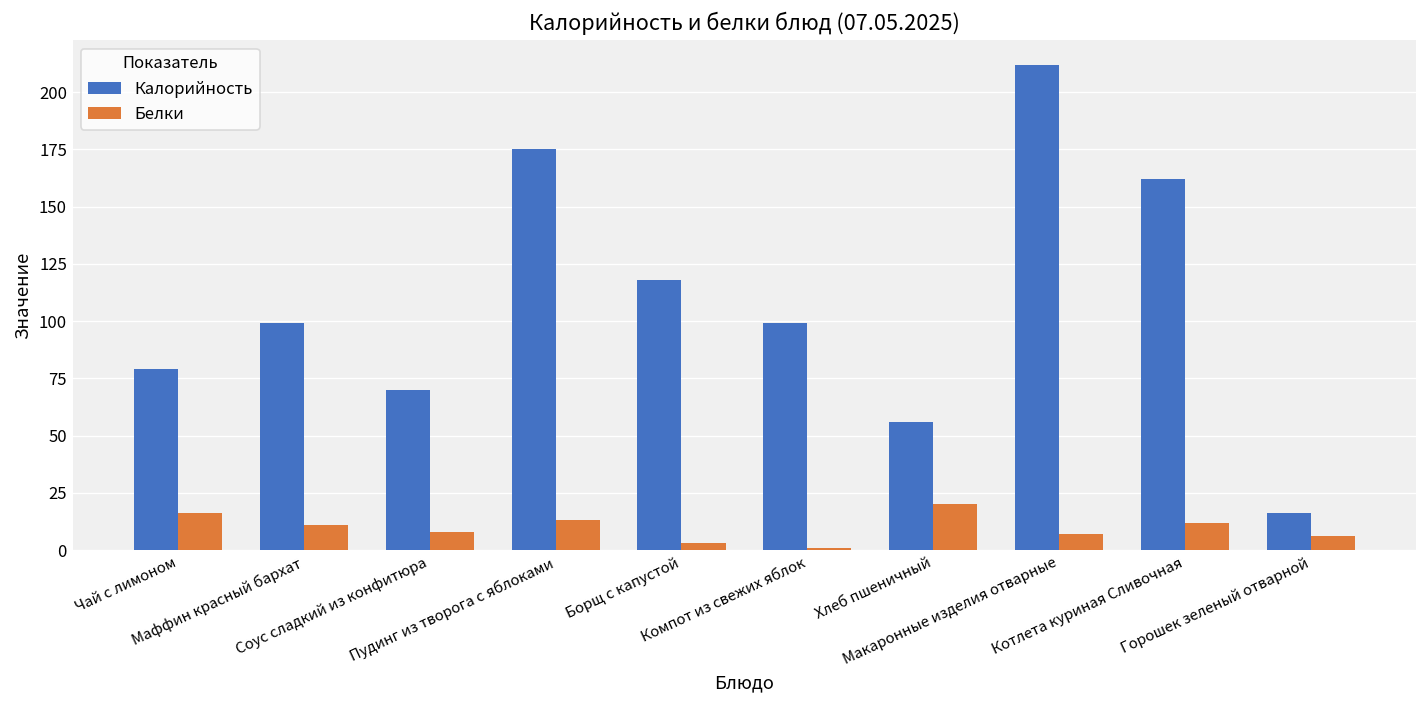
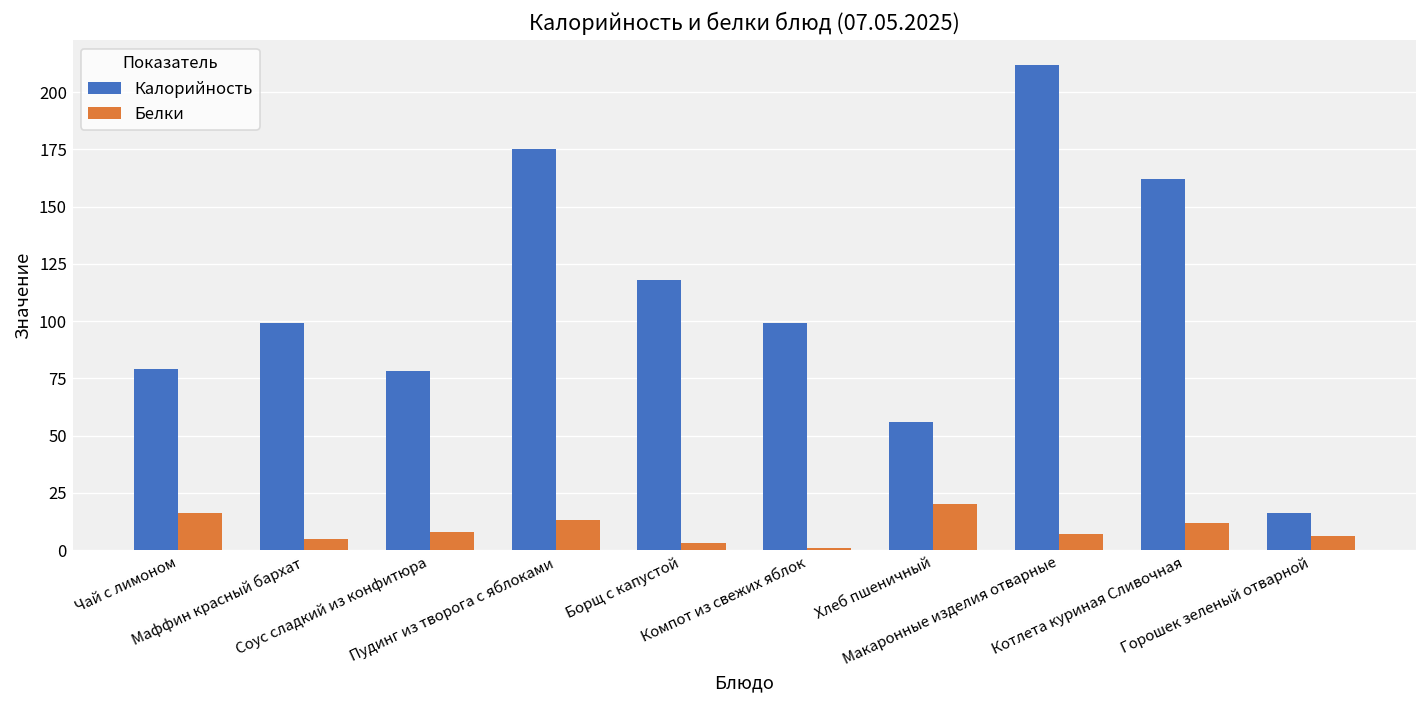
Белки, Маффин красный бархат: 11 -> 5
Калорийность, Соус сладкий из конфитюра: 70 -> 78
